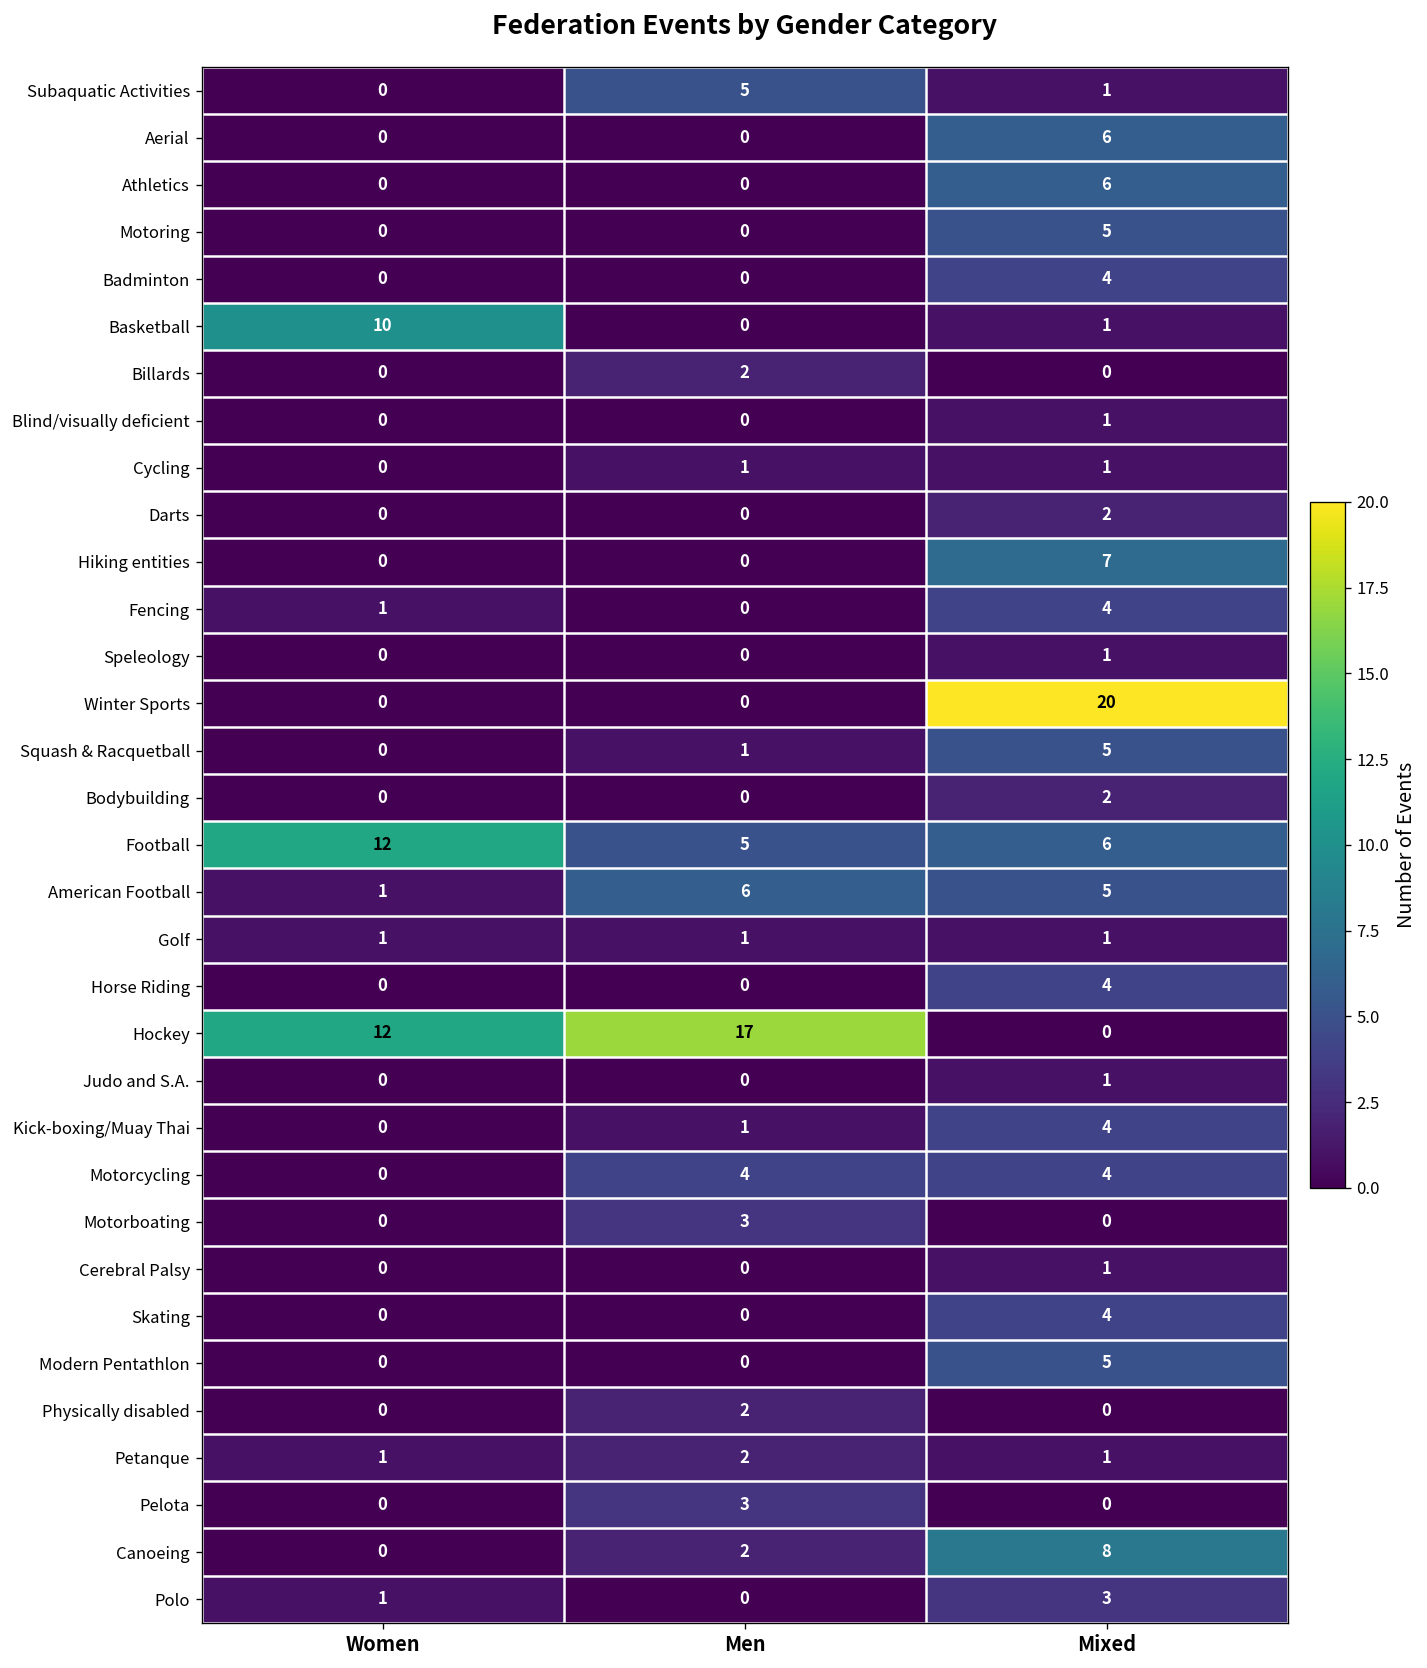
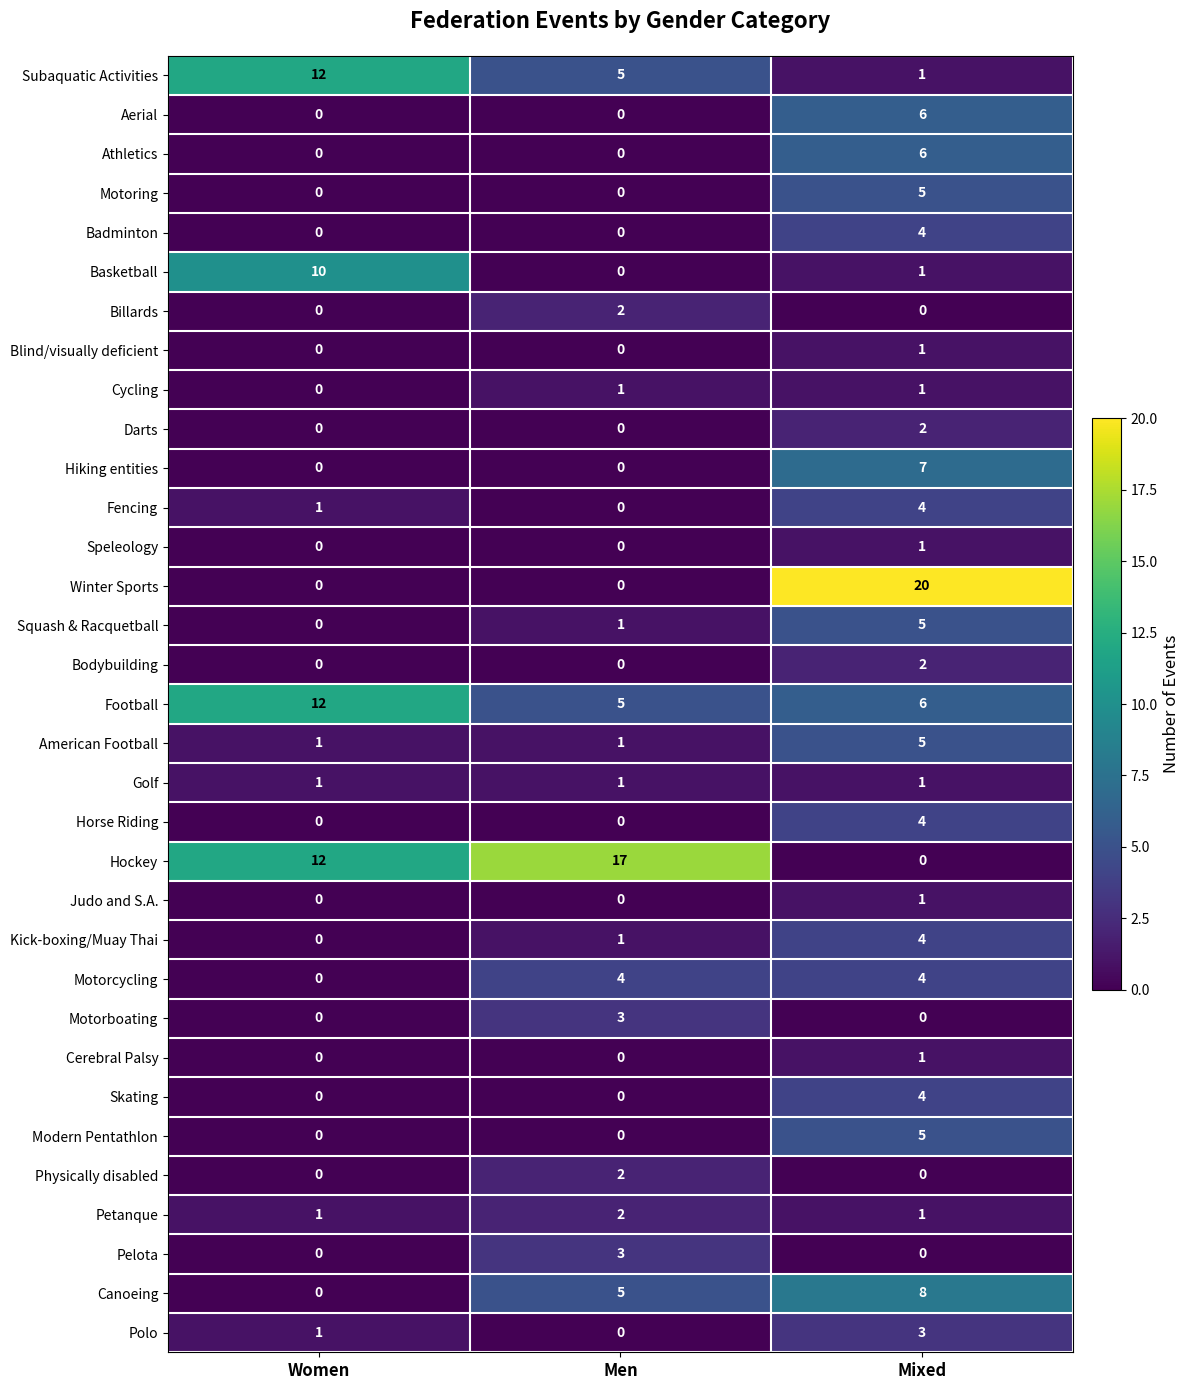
Subaquatic Activities, Women: 0 -> 12
American Football, Men: 6 -> 1
Canoeing, Men: 2 -> 5
